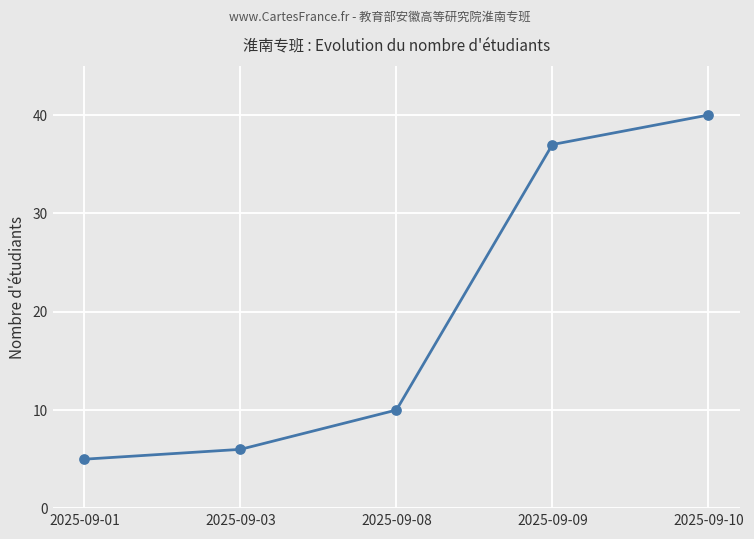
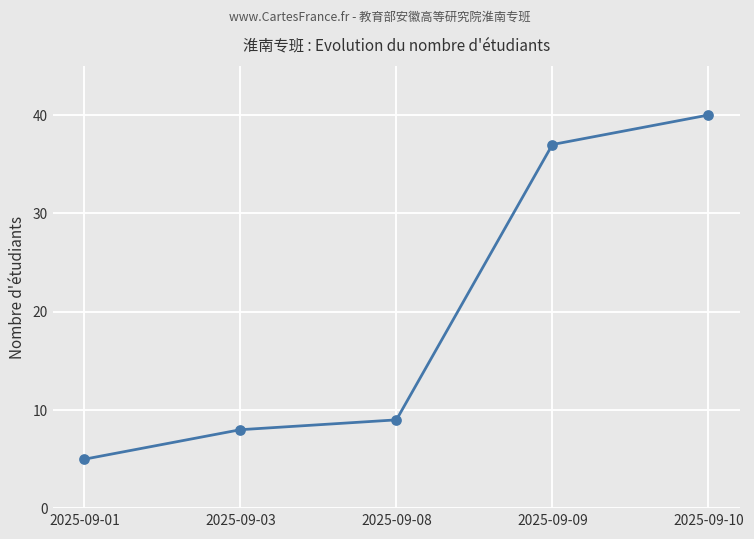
2025-09-03: 6 -> 8
2025-09-08: 10 -> 9
